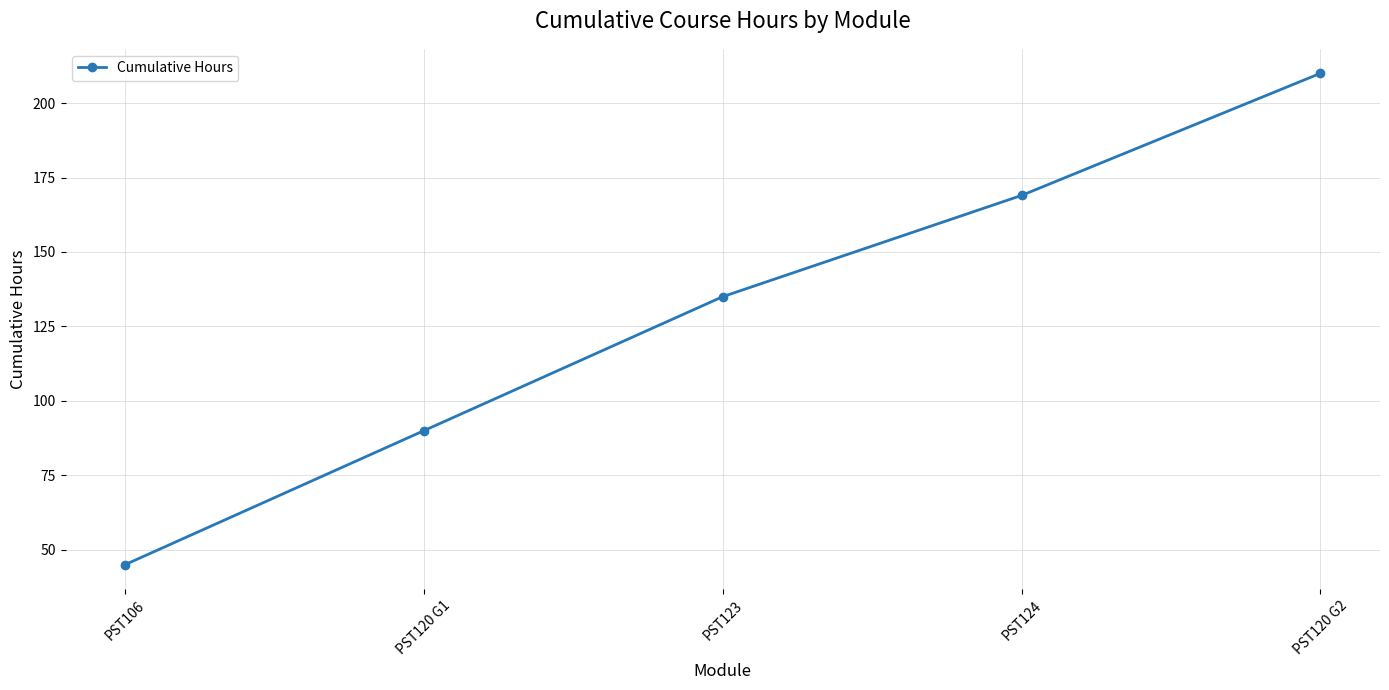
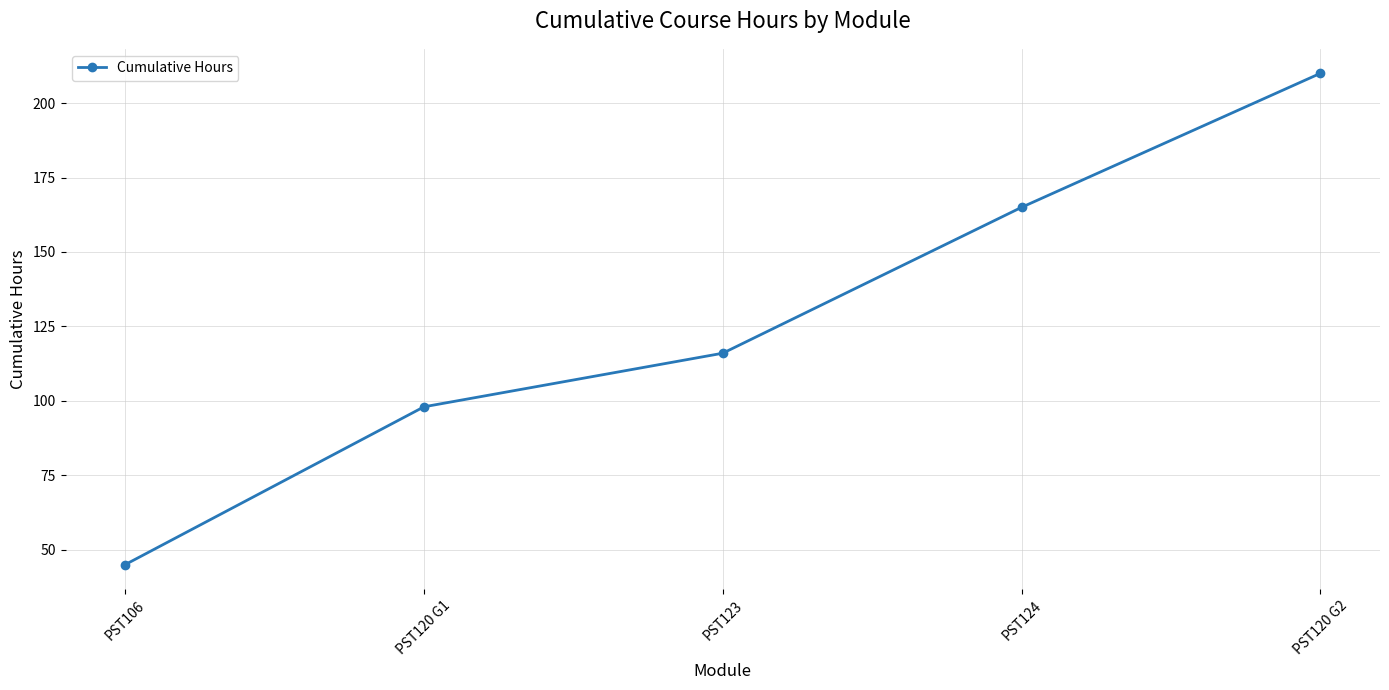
PST120 G1: 90 -> 98
PST123: 135 -> 116
PST124: 169 -> 165
